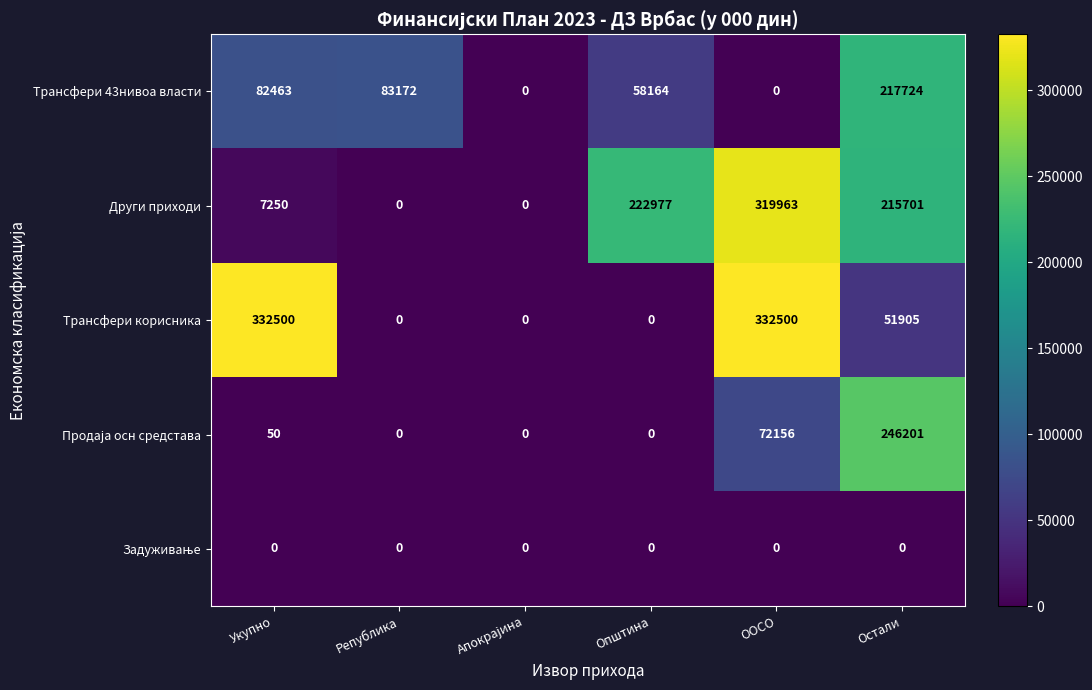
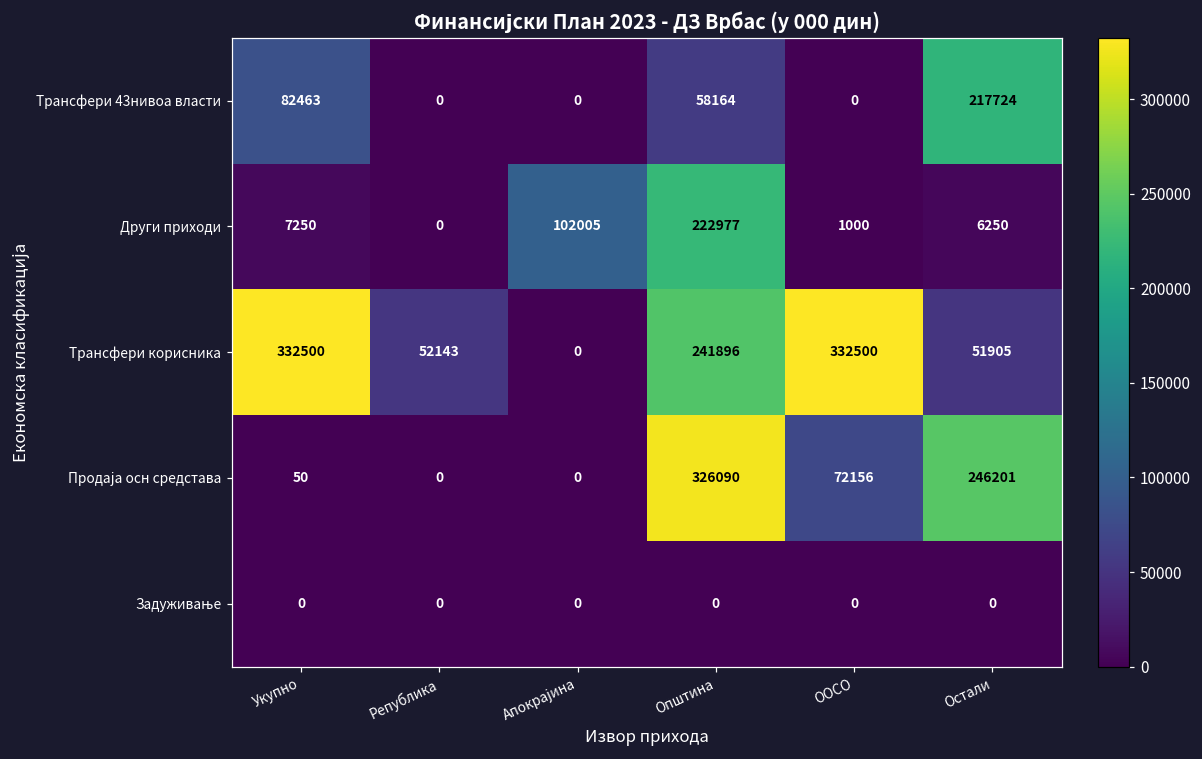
Трансфери 43нивоа власти, Република: 83172 -> 0
Други приходи, Апокрајина: 0 -> 102005
Други приходи, ООСО: 319963 -> 1000
Други приходи, Остали: 215701 -> 6250
Трансфери корисника, Република: 0 -> 52143
Трансфери корисника, Општина: 0 -> 241896
Продаја осн средстава, Општина: 0 -> 326090
